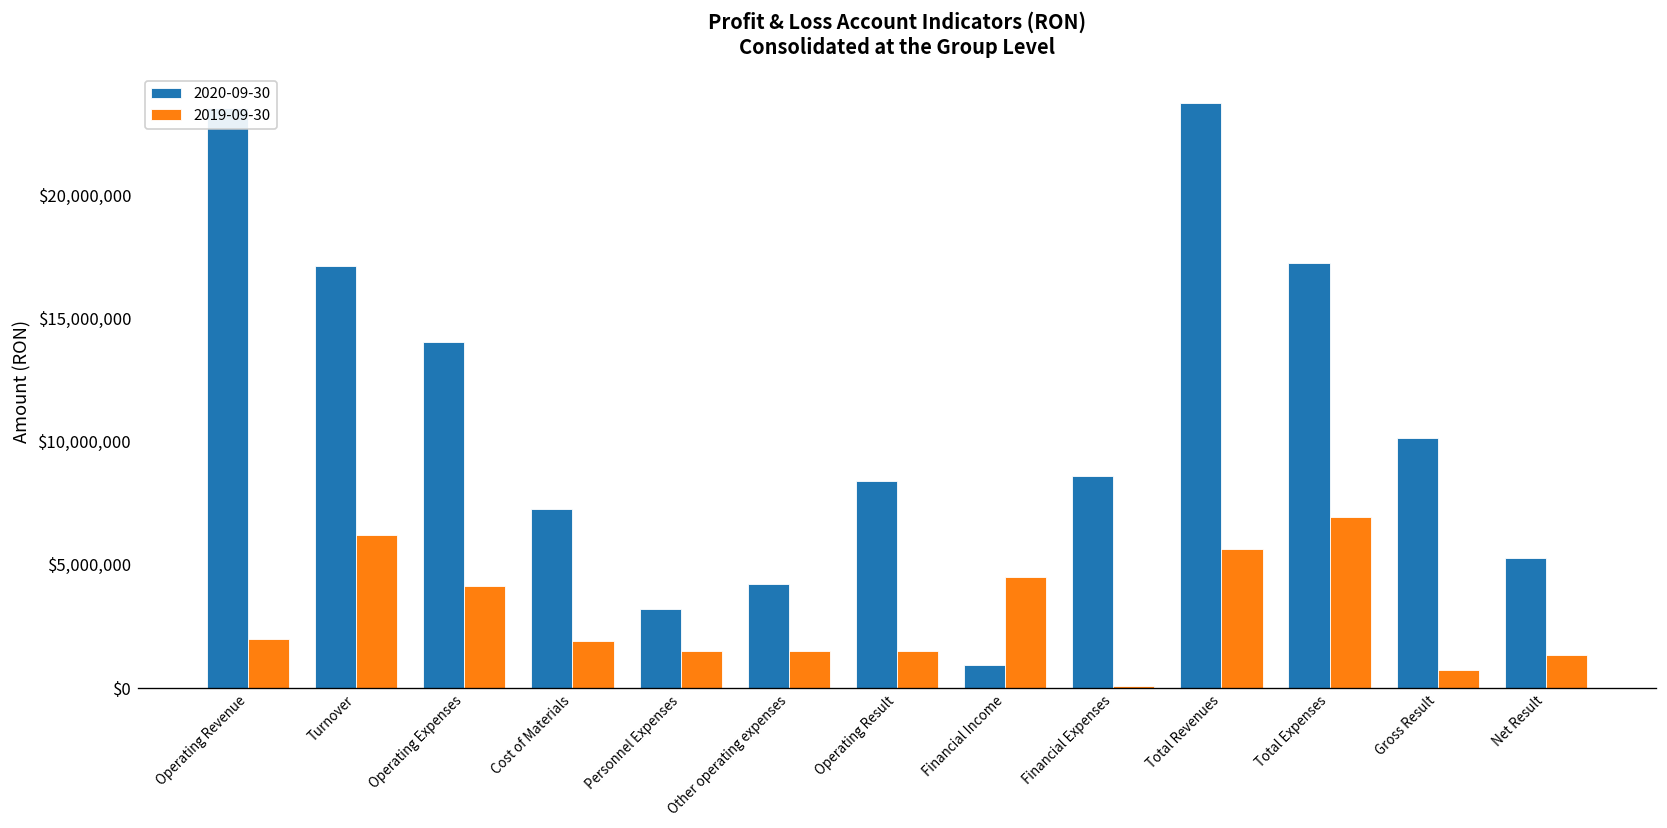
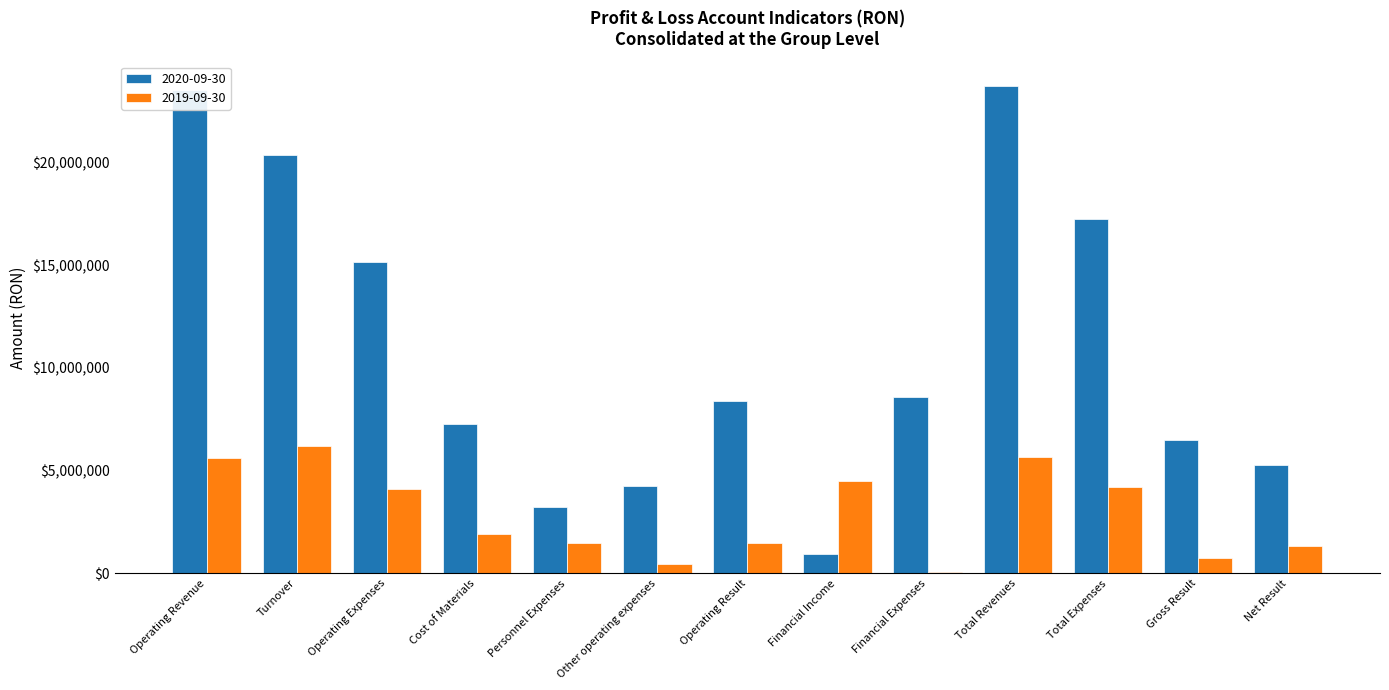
2019-09-30, Operating Revenue: $2,000,000 -> $5,600,000
2020-09-30, Turnover: $17,100,000 -> $20,400,000
2020-09-30, Operating Expenses: $14,100,000 -> $15,100,000
2019-09-30, Other operating expenses: $1,500,000 -> $500,000
2019-09-30, Total Expenses: $6,900,000 -> $4,200,000
2020-09-30, Gross Result: $10,100,000 -> $6,500,000
